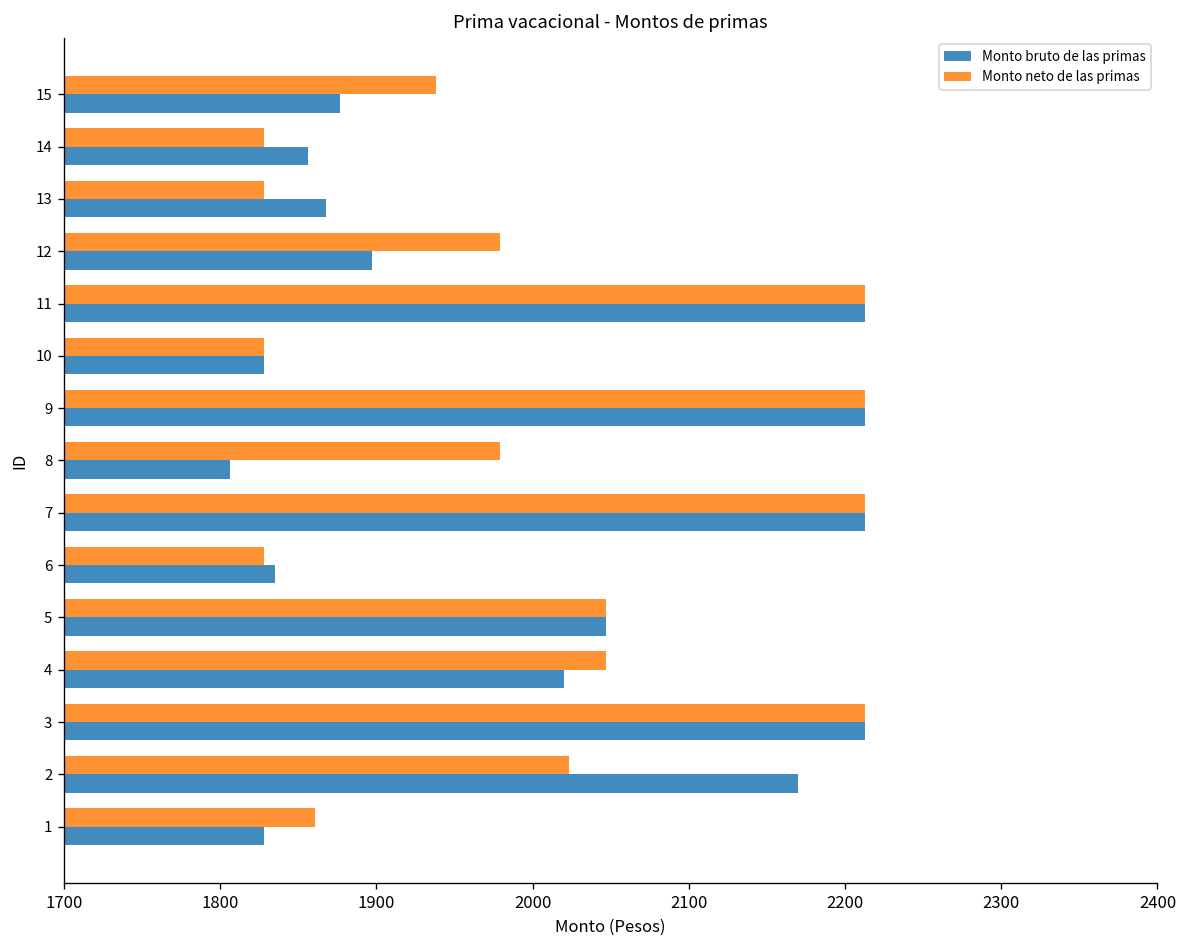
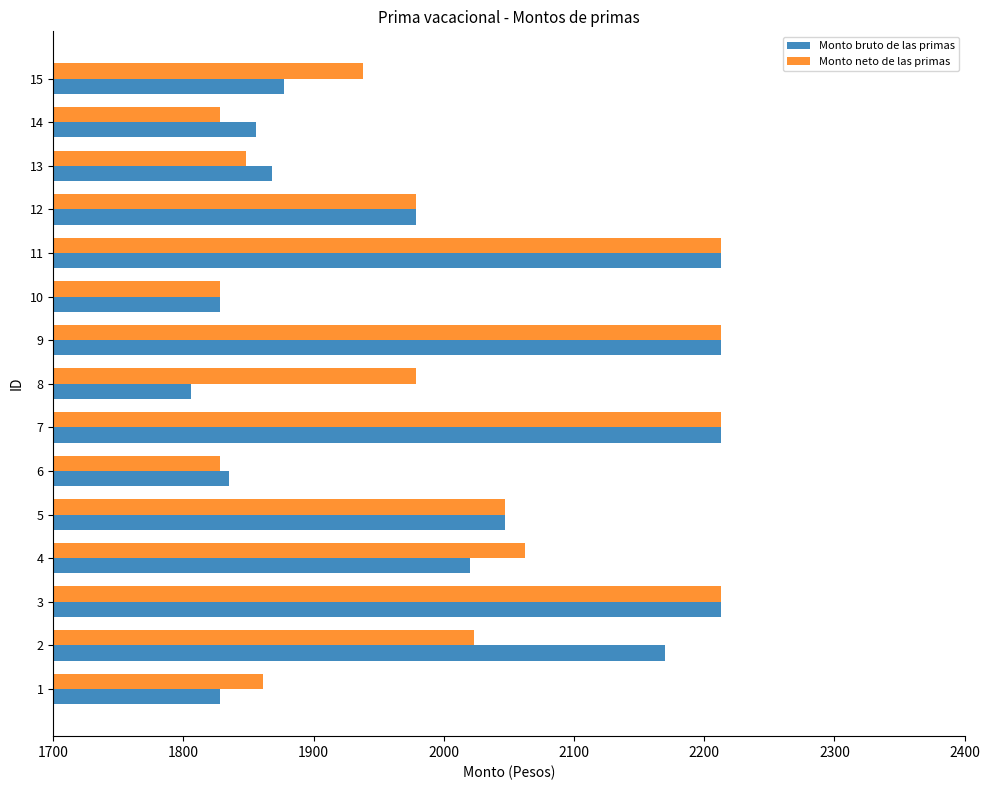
Monto neto de las primas, 13: 1828 -> 1848
Monto bruto de las primas, 12: 1897 -> 1979
Monto neto de las primas, 4: 2047 -> 2062
